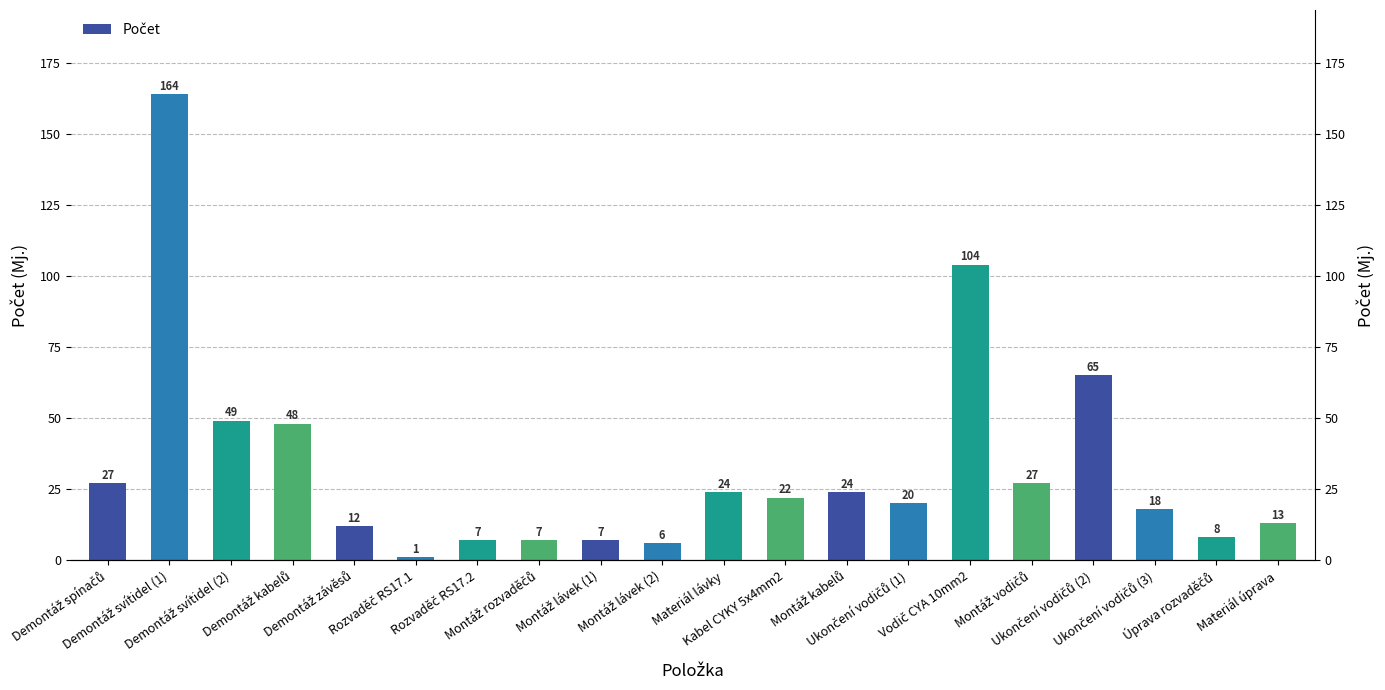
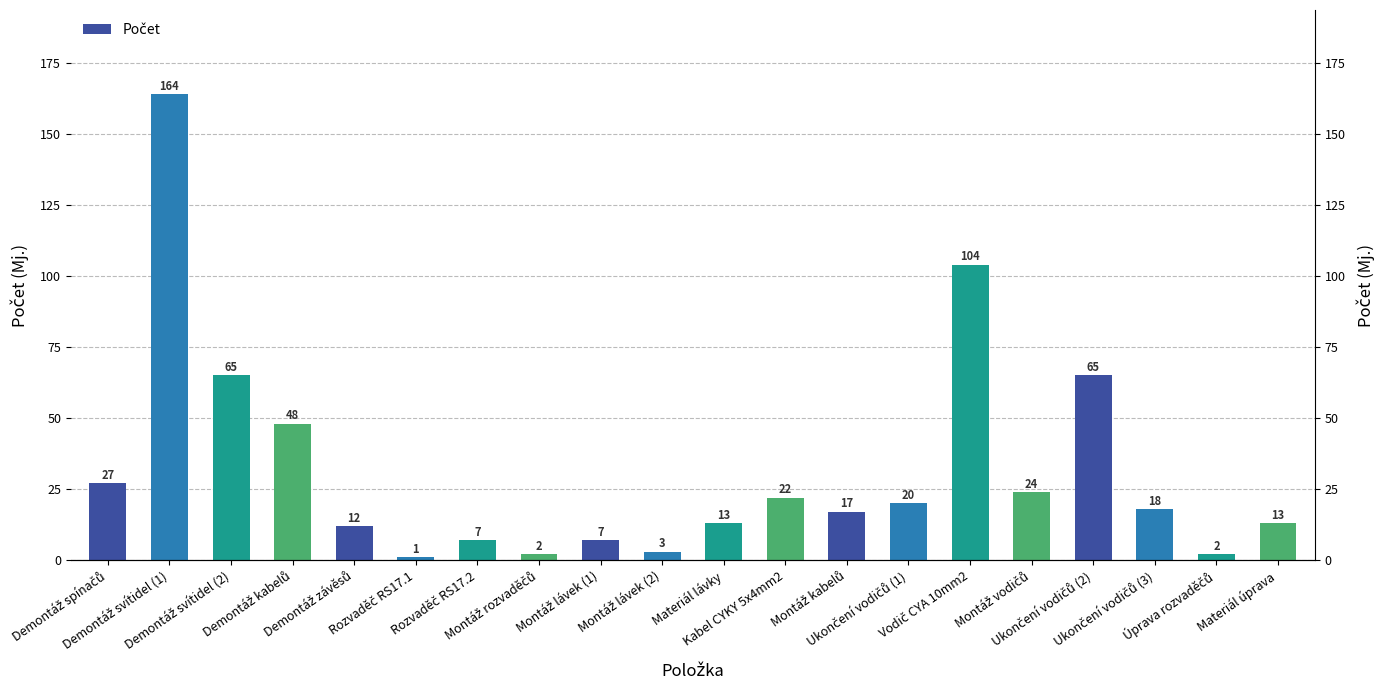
Demontáž svítidel (2): 49 -> 65
Montáž rozvaděčů: 7 -> 2
Montáž lávek (2): 6 -> 3
Materiál lávky: 24 -> 13
Montáž kabelů: 24 -> 17
Montáž vodičů: 27 -> 24
Úprava rozvaděčů: 8 -> 2
